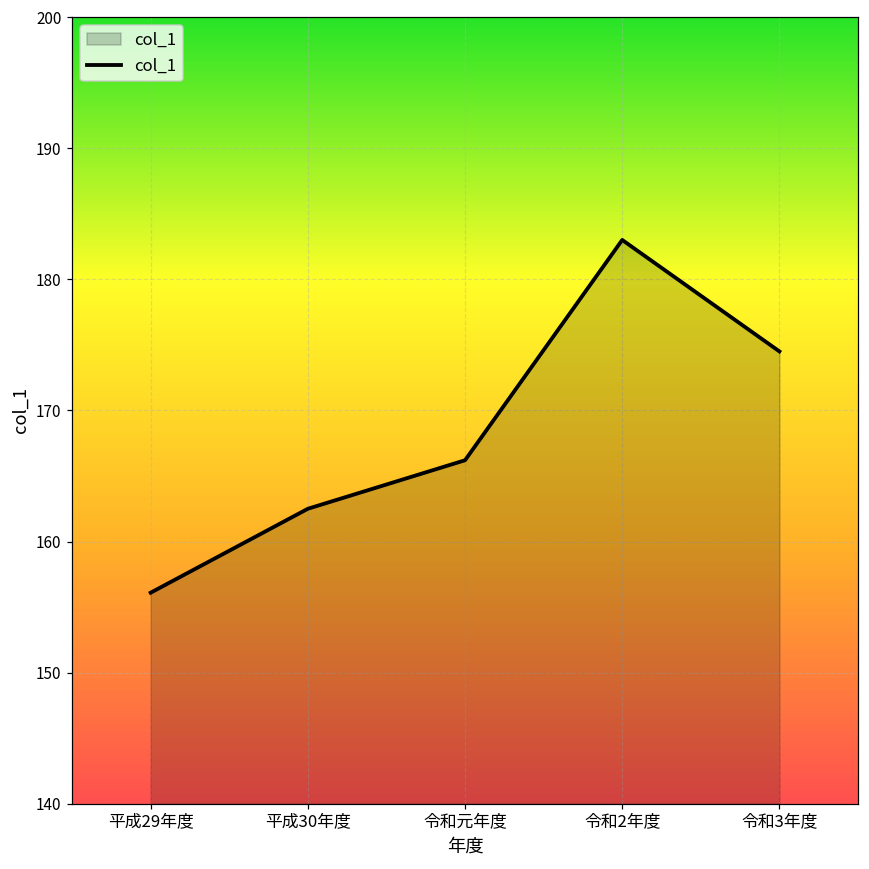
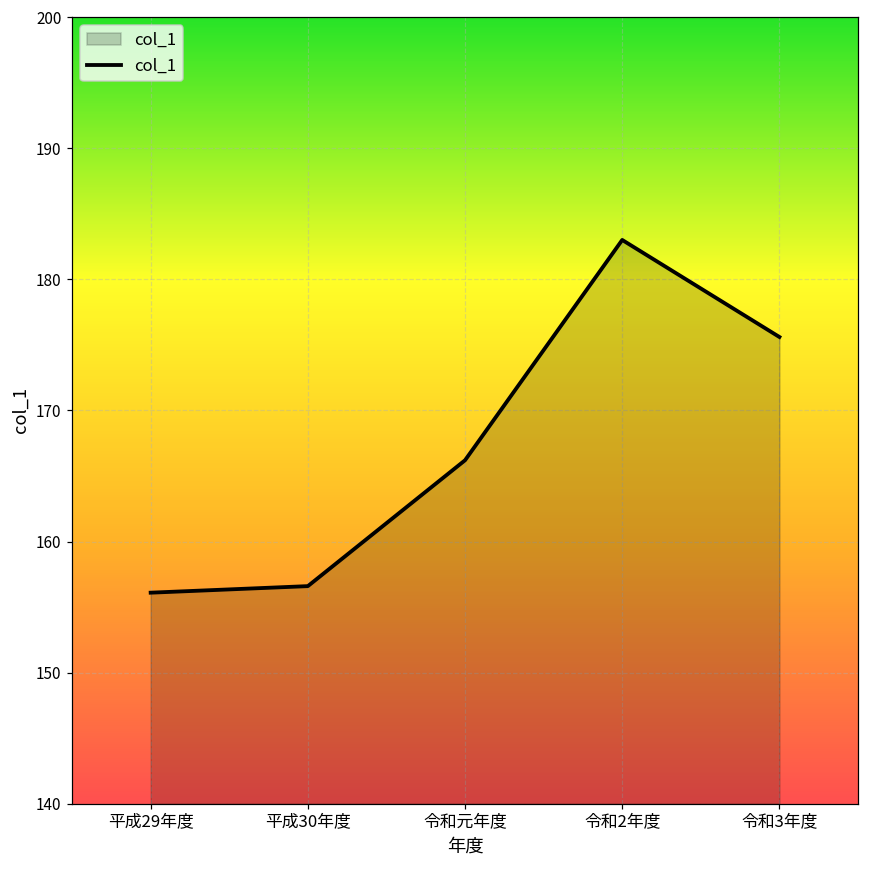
平成30年度: 162.5 -> 156.6
令和3年度: 174.5 -> 175.6
